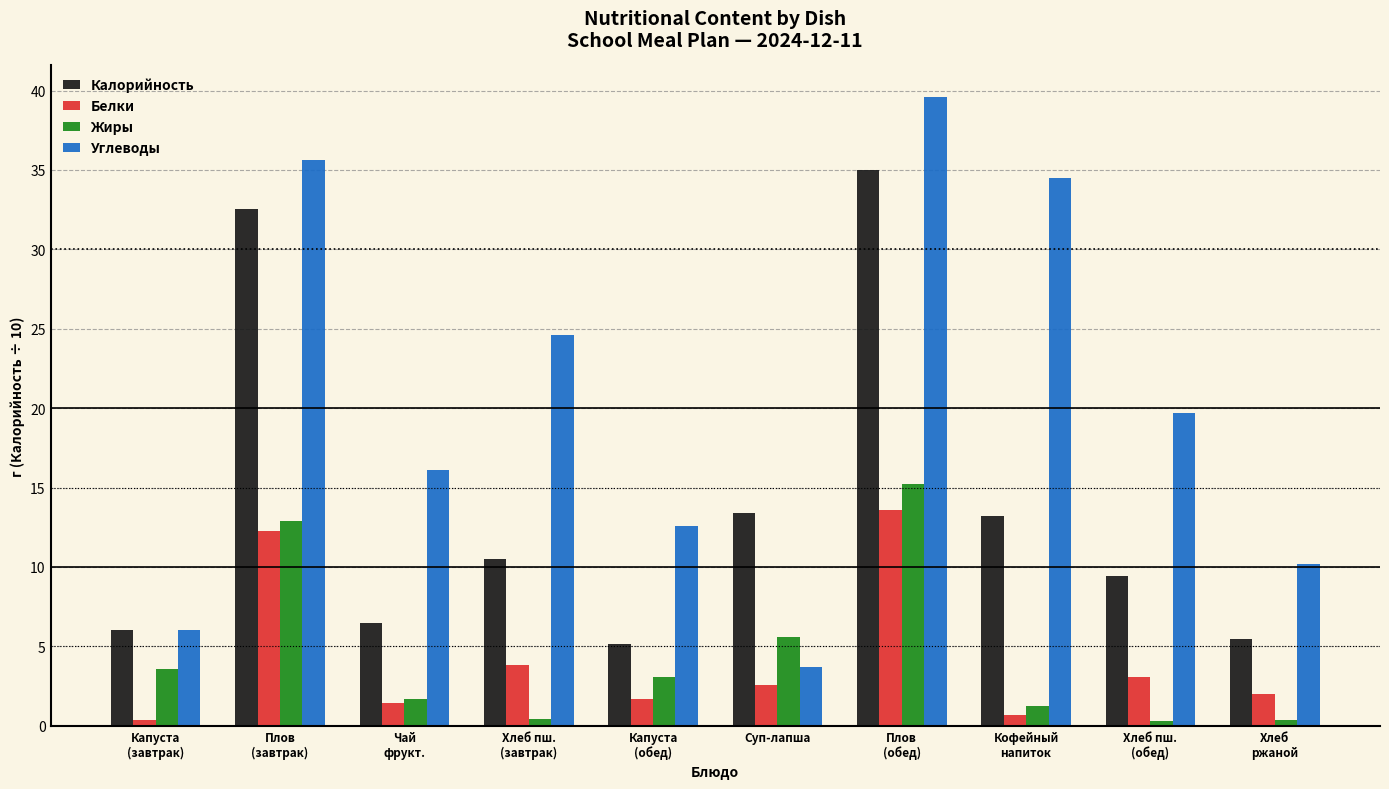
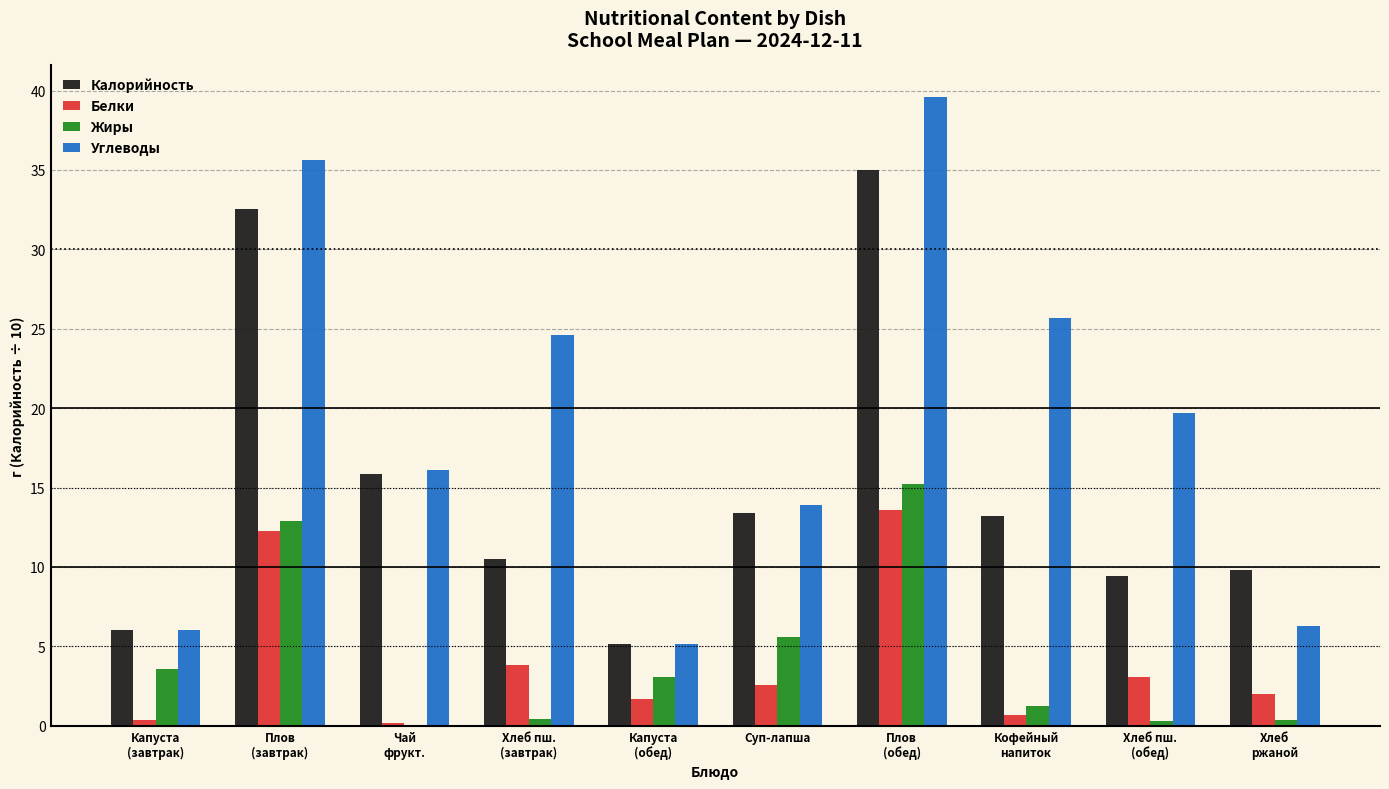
Калорийность, Чай фрукт.: 6.5 -> 15.8
Белки, Чай фрукт.: 1.5 -> 0.1
Жиры, Чай фрукт.: 1.7 -> 0.0
Углеводы, Капуста (обед): 12.6 -> 5.2
Углеводы, Суп-лапша: 3.7 -> 13.9
Углеводы, Кофейный напиток: 34.5 -> 25.7
Калорийность, Хлеб ржаной: 5.4 -> 9.8
Углеводы, Хлеб ржаной: 10.2 -> 6.3
